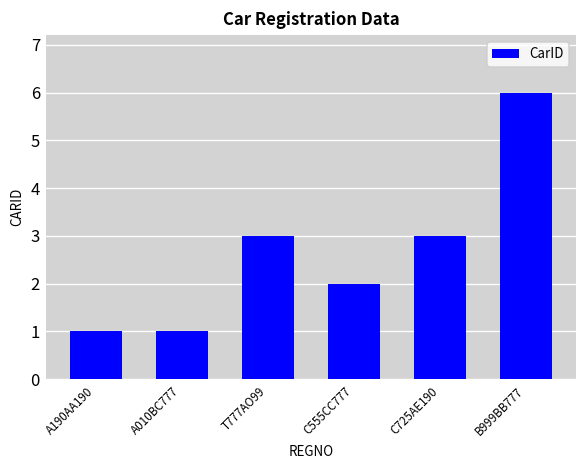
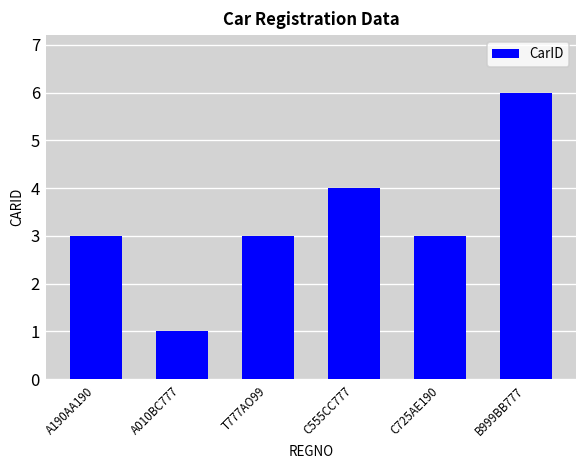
A190AA190: 1 -> 3
C555CC777: 2 -> 4
